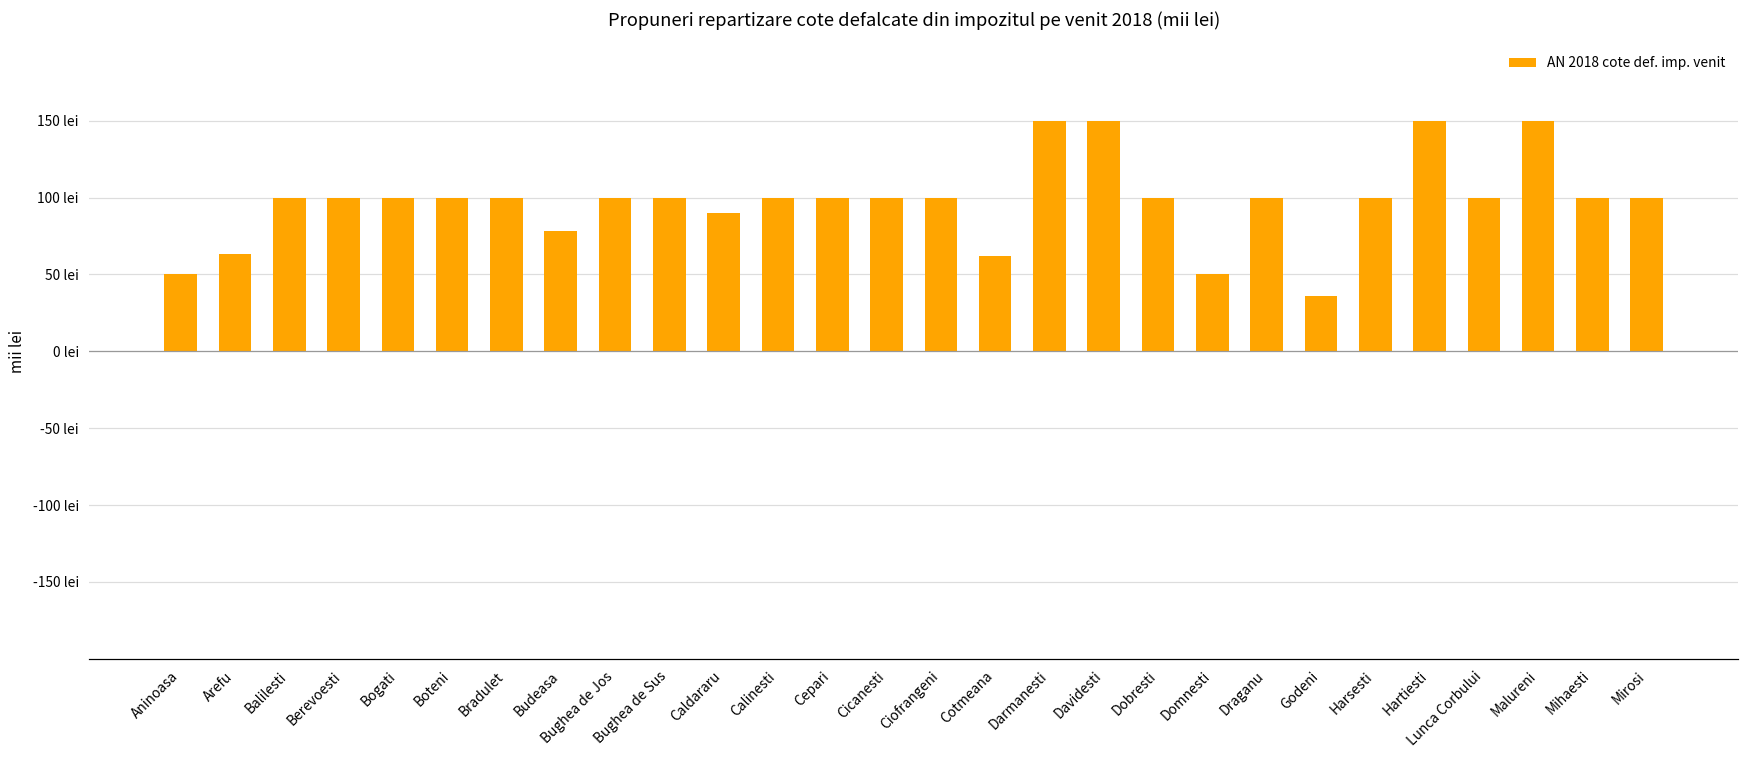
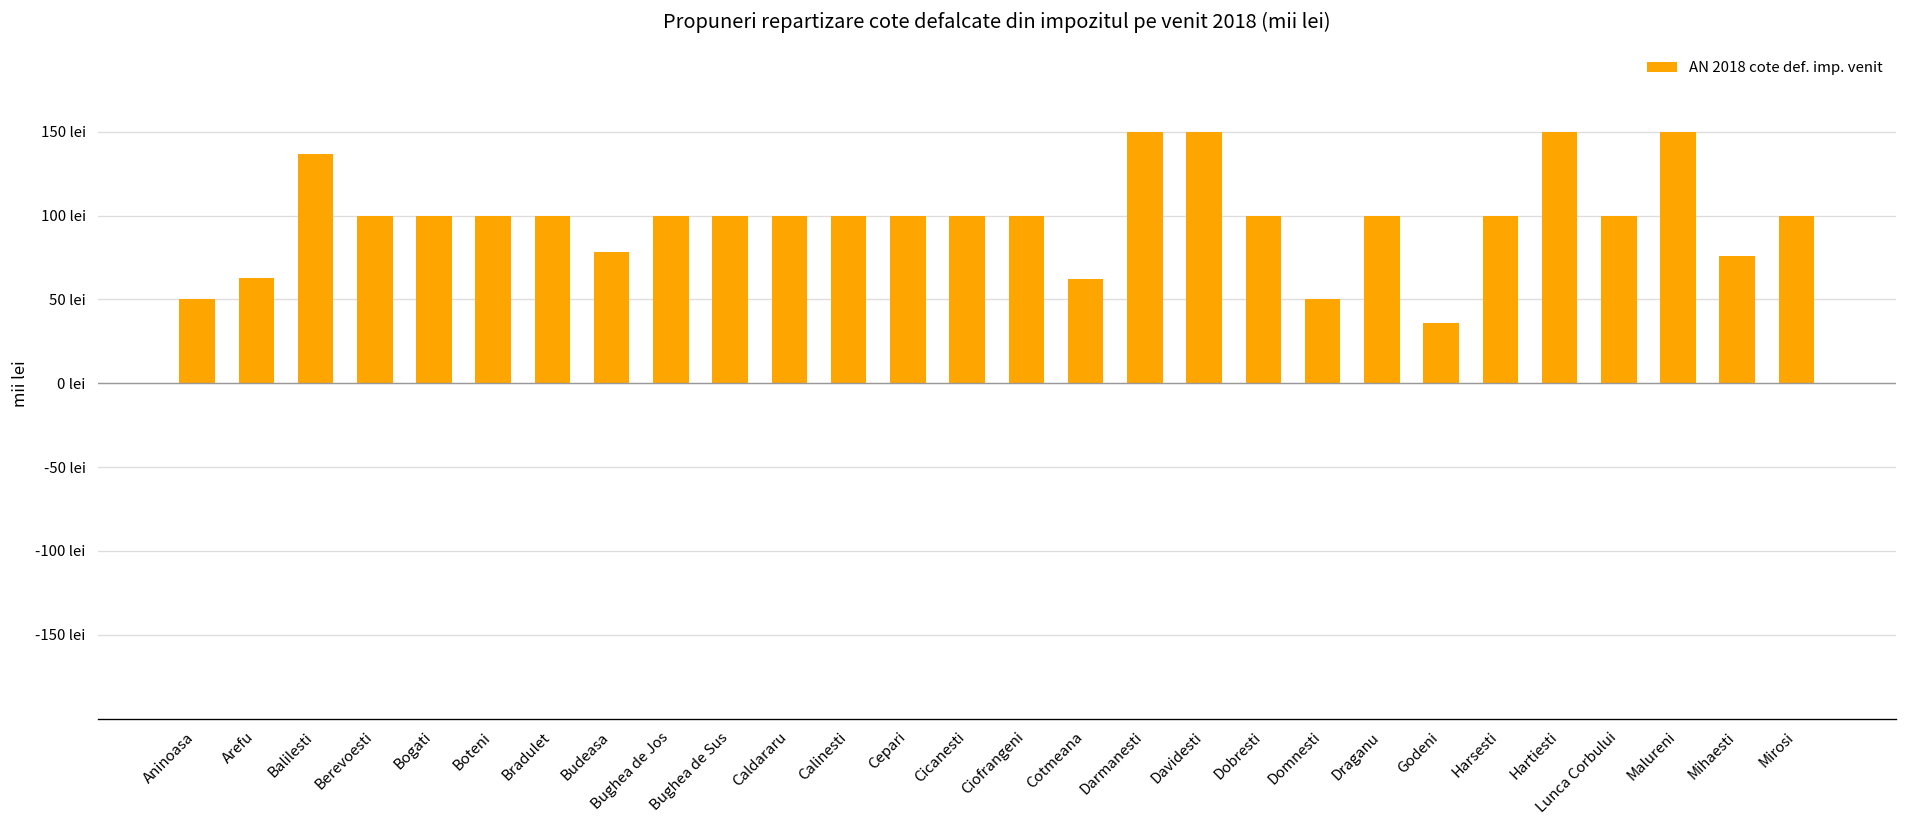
Balilesti: 100 lei -> 137 lei
Caldararu: 90 lei -> 100 lei
Mihaesti: 100 lei -> 76 lei
